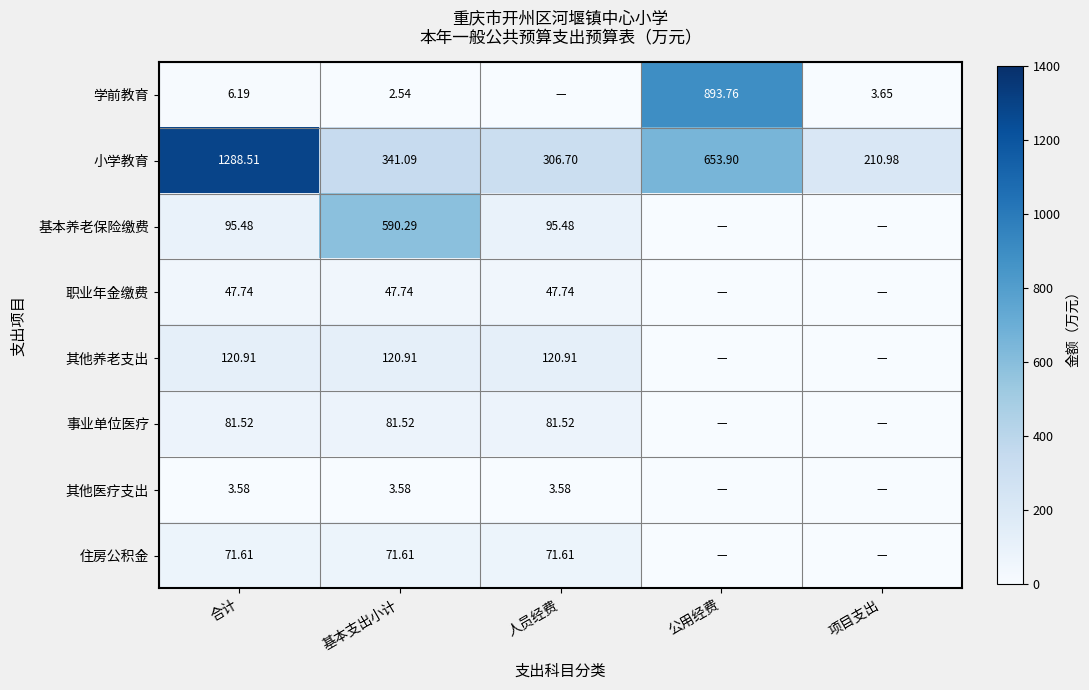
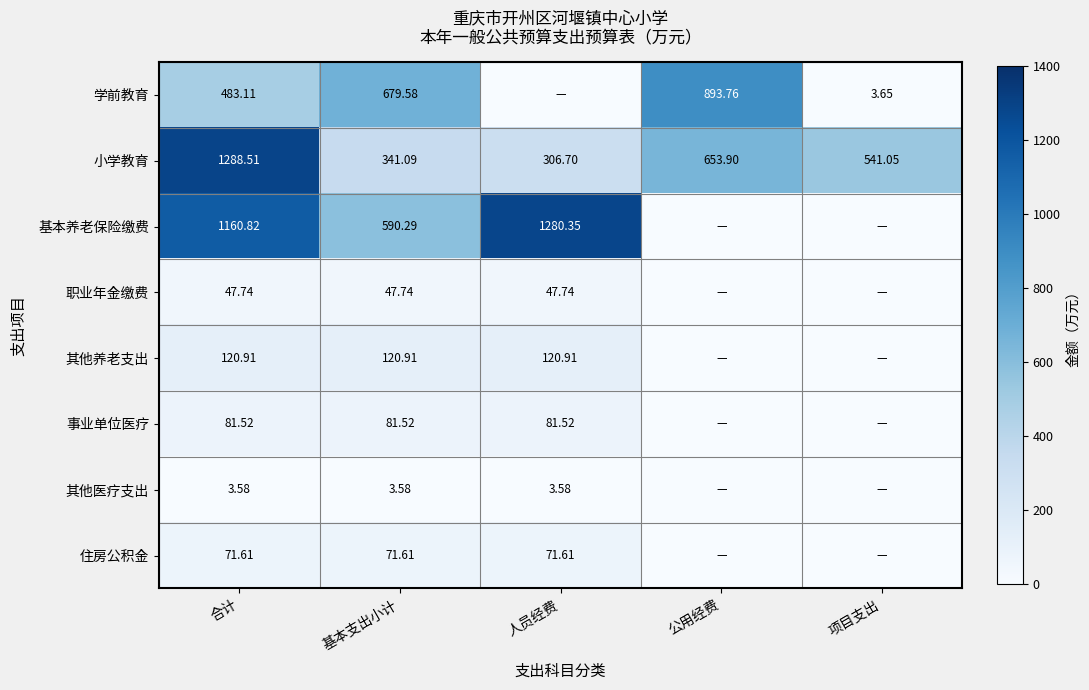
学前教育, 合计: 6.19 -> 483.11
学前教育, 基本支出小计: 2.54 -> 679.58
小学教育, 项目支出: 210.98 -> 541.05
基本养老保险缴费, 合计: 95.48 -> 1160.82
基本养老保险缴费, 人员经费: 95.48 -> 1280.35
